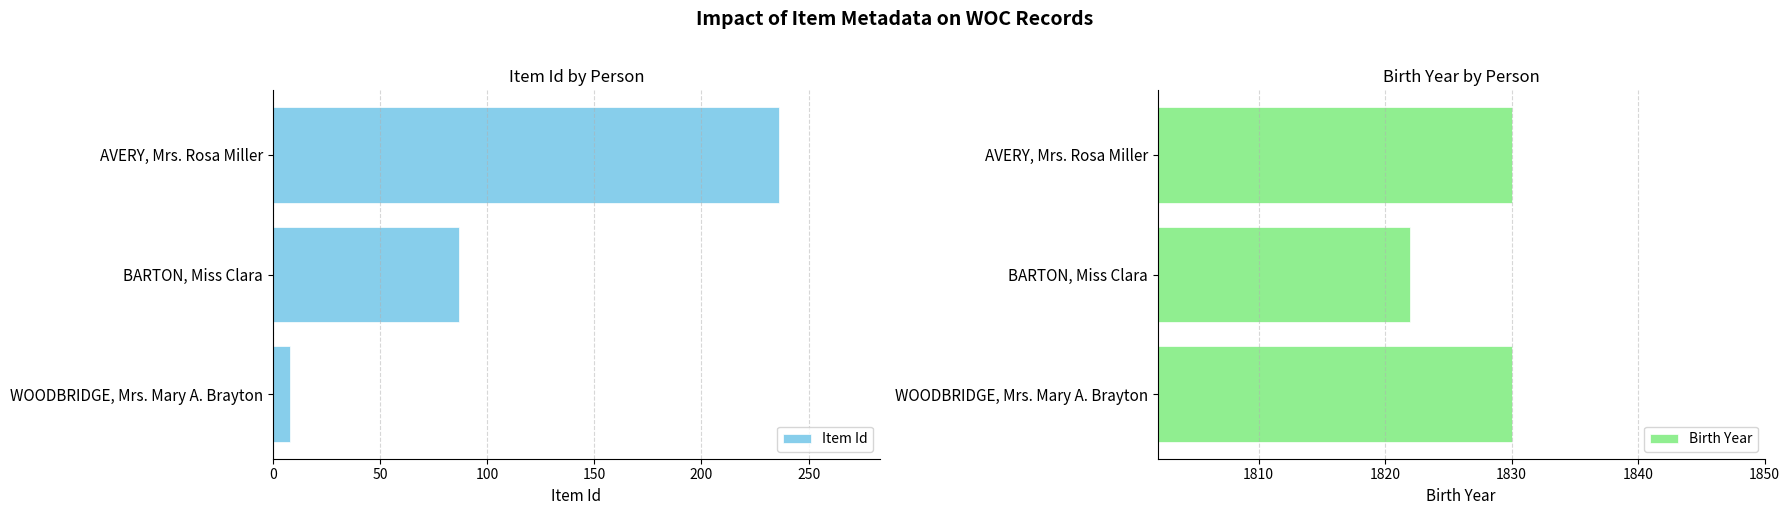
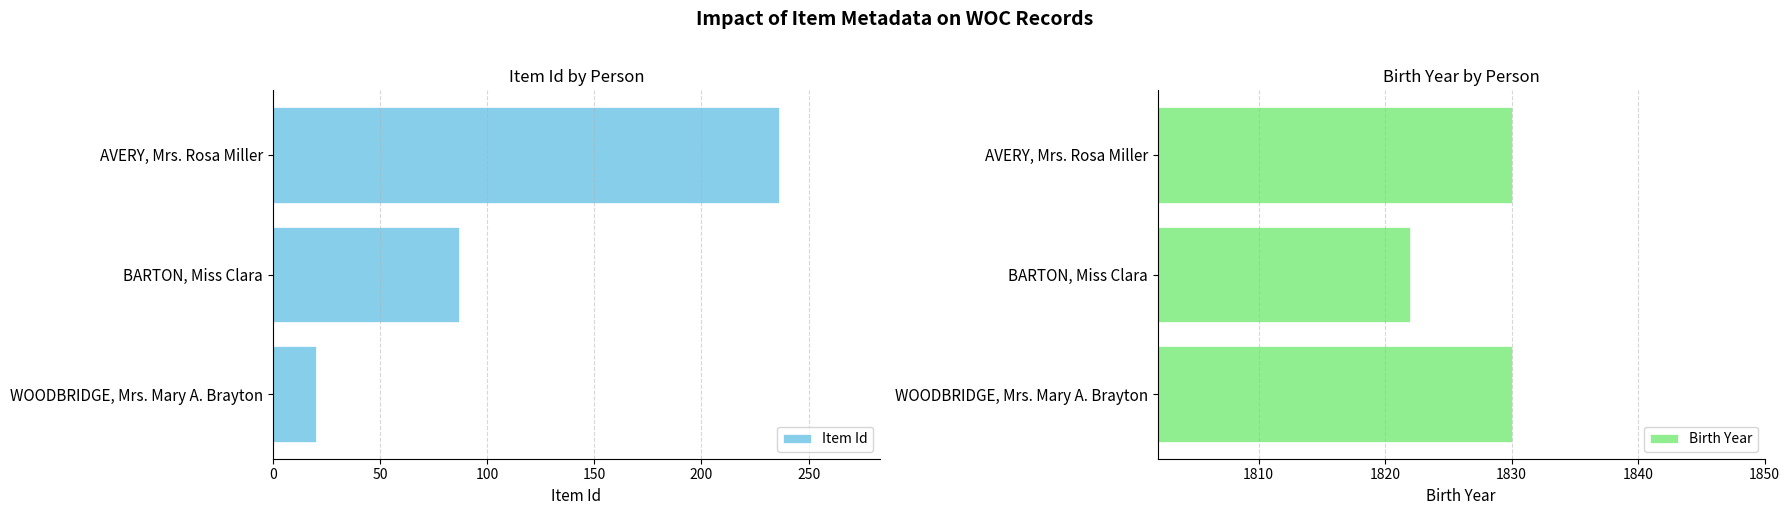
Item Id by Person, WOODBRIDGE, Mrs. Mary A. Brayton: 8 -> 20
